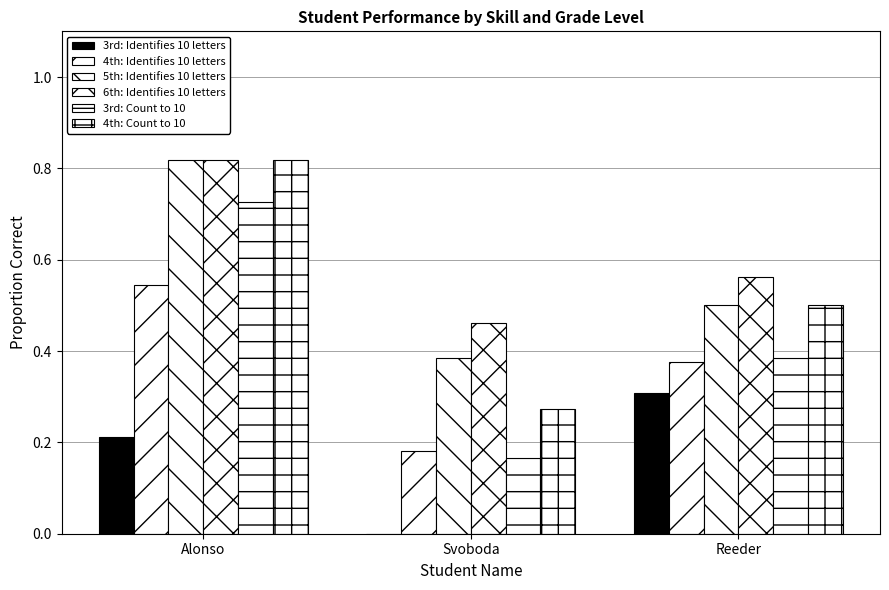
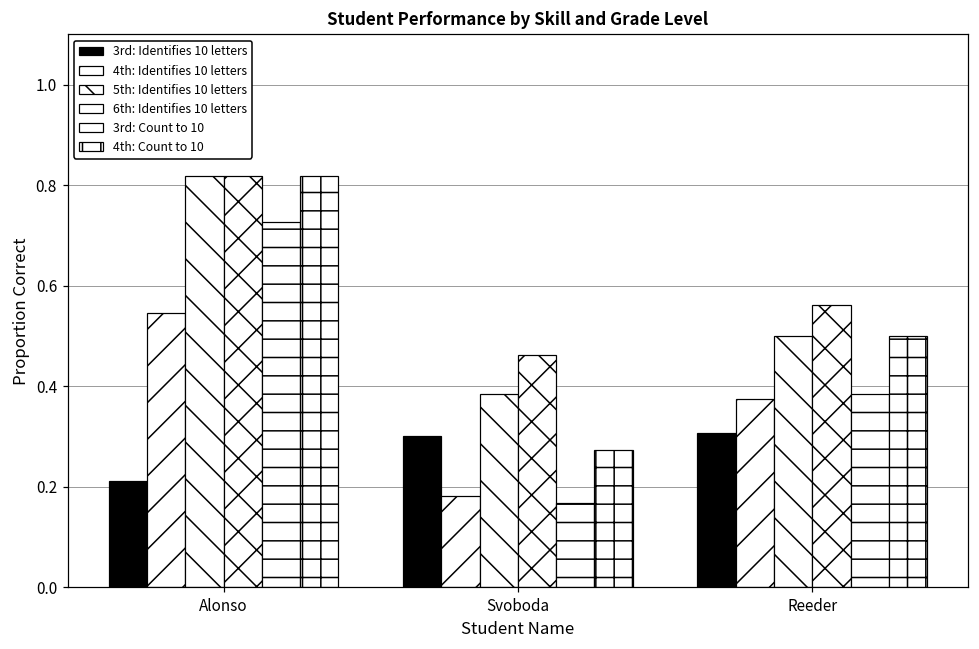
3rd: Identifies 10 letters, Svoboda: 0.0 -> 0.3
